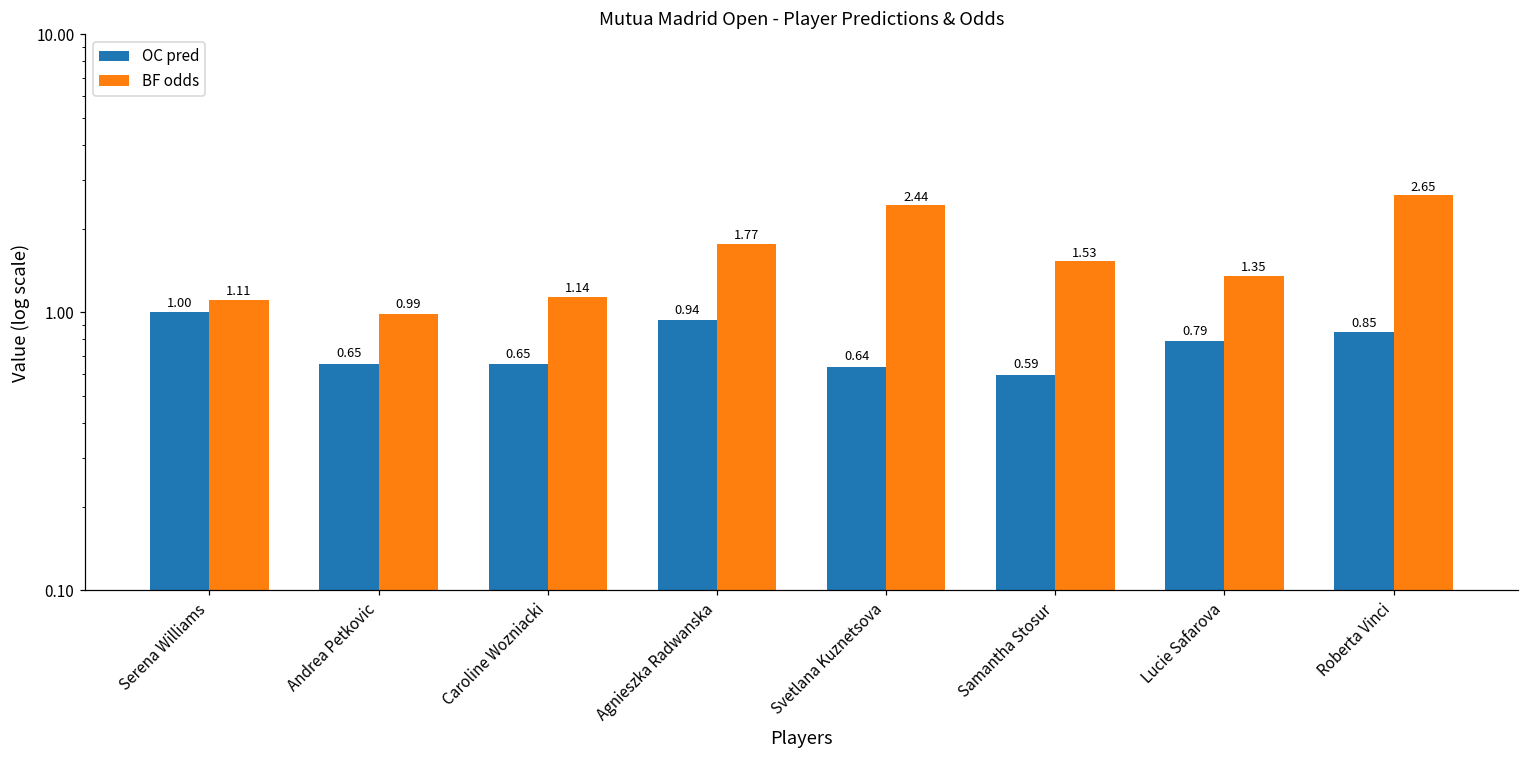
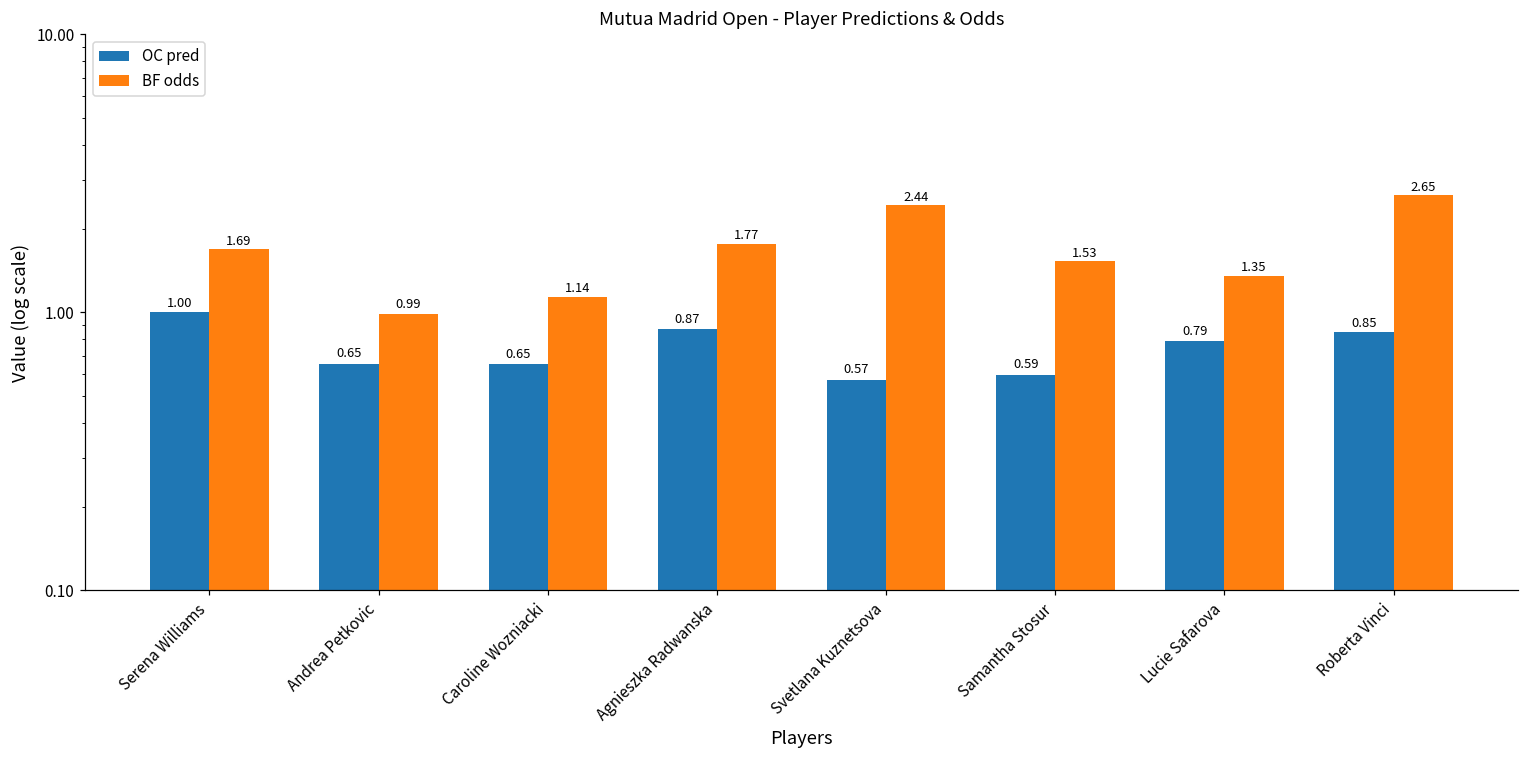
BF odds, Serena Williams: 1.11 -> 1.69
OC pred, Agnieszka Radwanska: 0.94 -> 0.87
OC pred, Svetlana Kuznetsova: 0.64 -> 0.57
